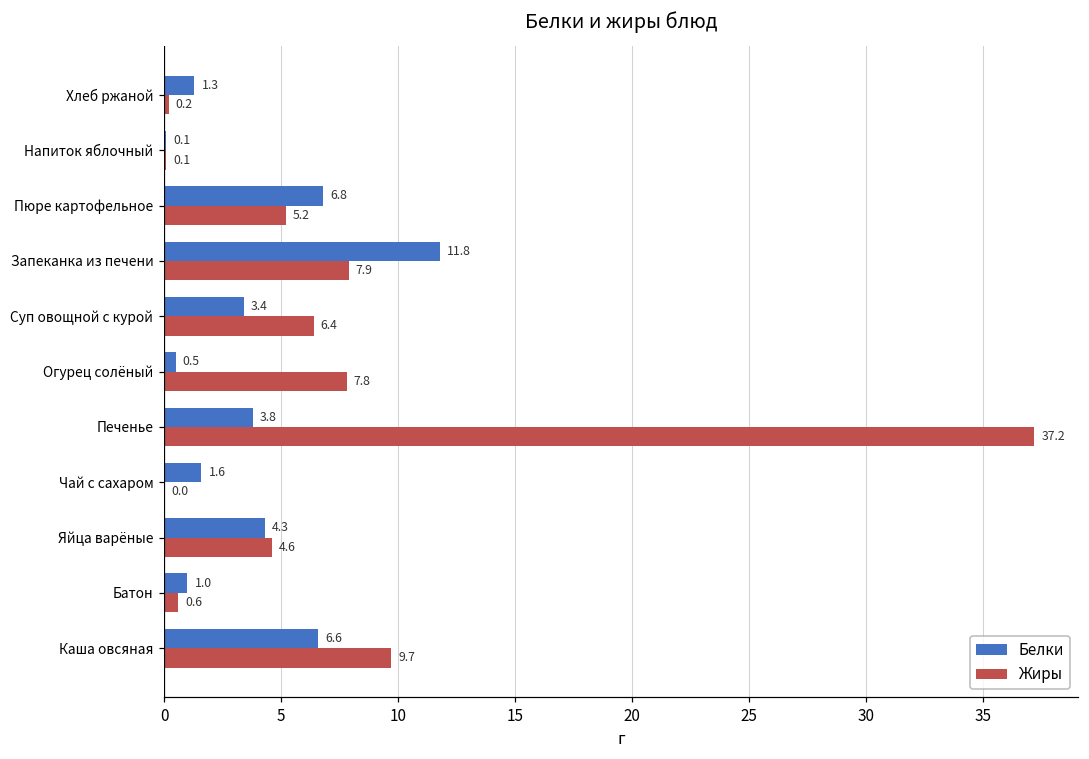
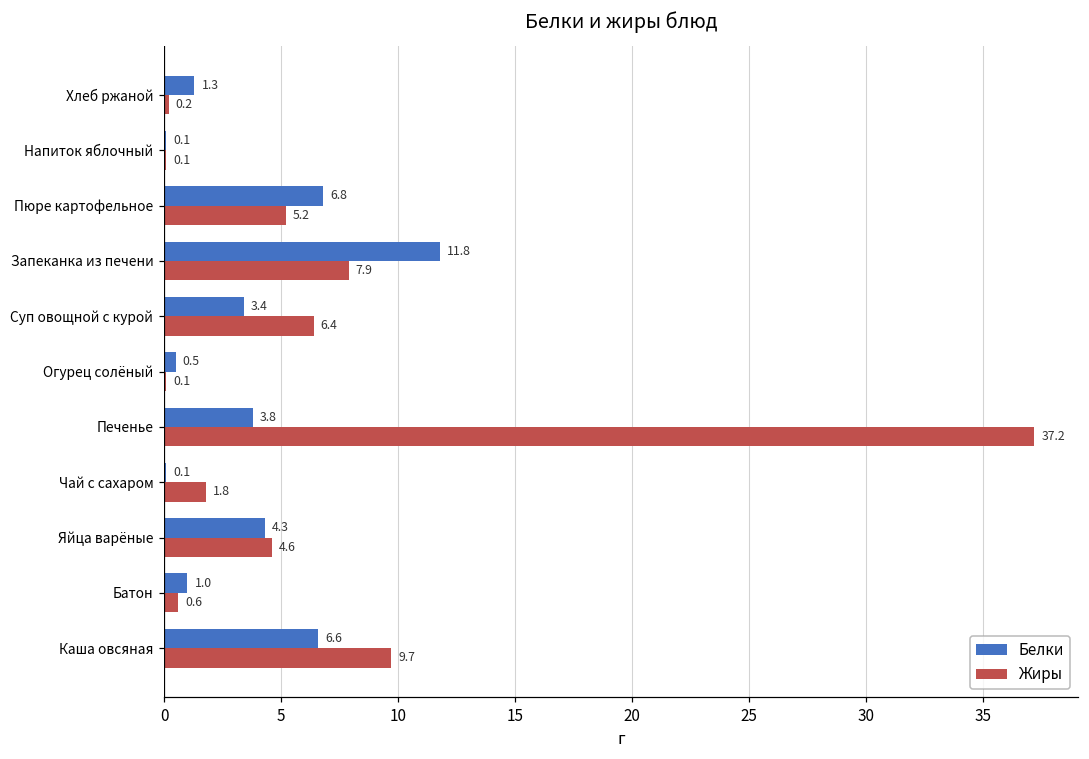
Жиры, Огурец солёный: 7.8 -> 0.1
Белки, Чай с сахаром: 1.6 -> 0.1
Жиры, Чай с сахаром: 0.0 -> 1.8
